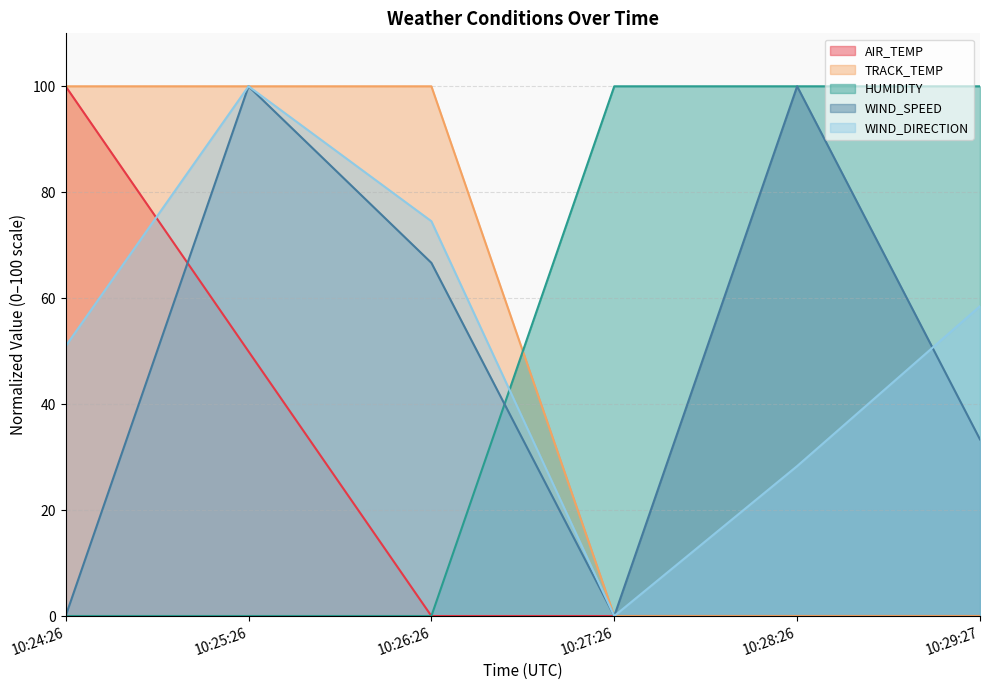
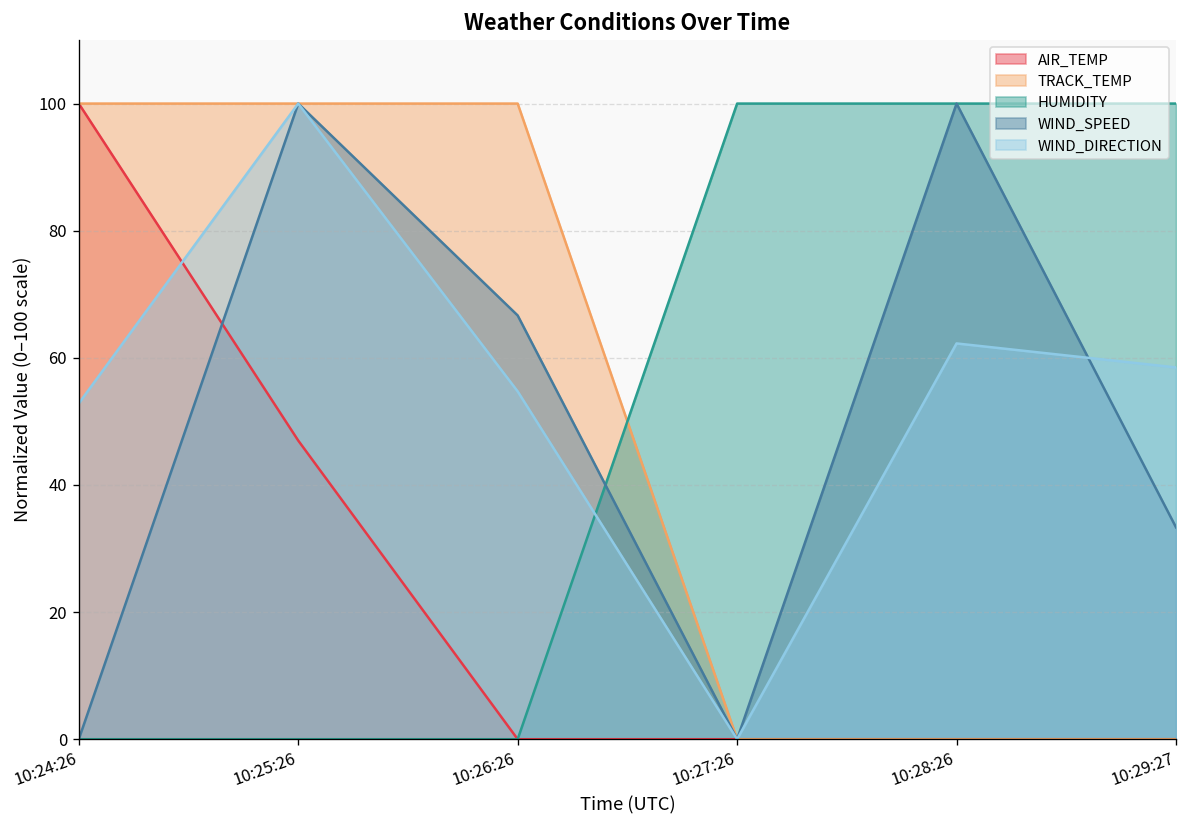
WIND_DIRECTION, 10:24:26: 51 -> 53
AIR_TEMP, 10:25:26: 50 -> 47
WIND_DIRECTION, 10:26:26: 75 -> 55
WIND_DIRECTION, 10:28:26: 28 -> 62
